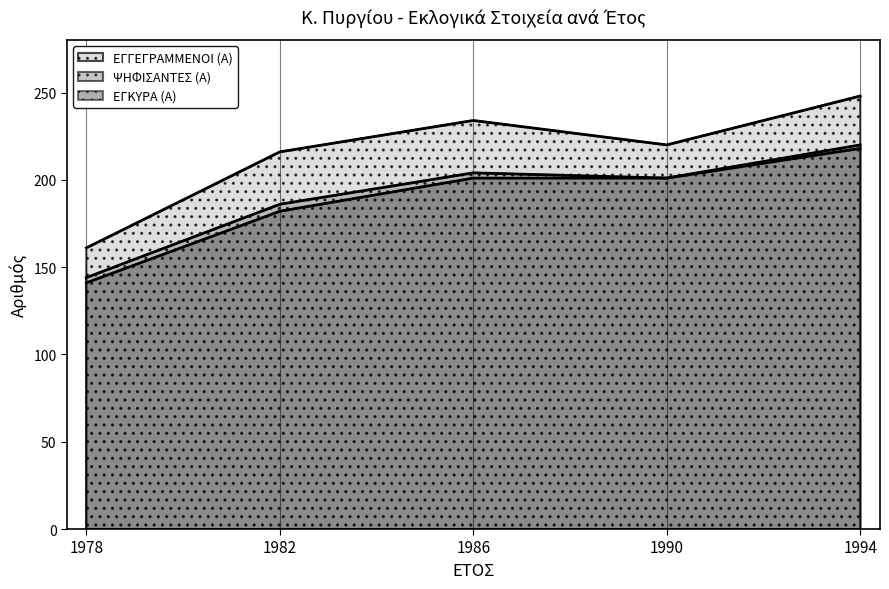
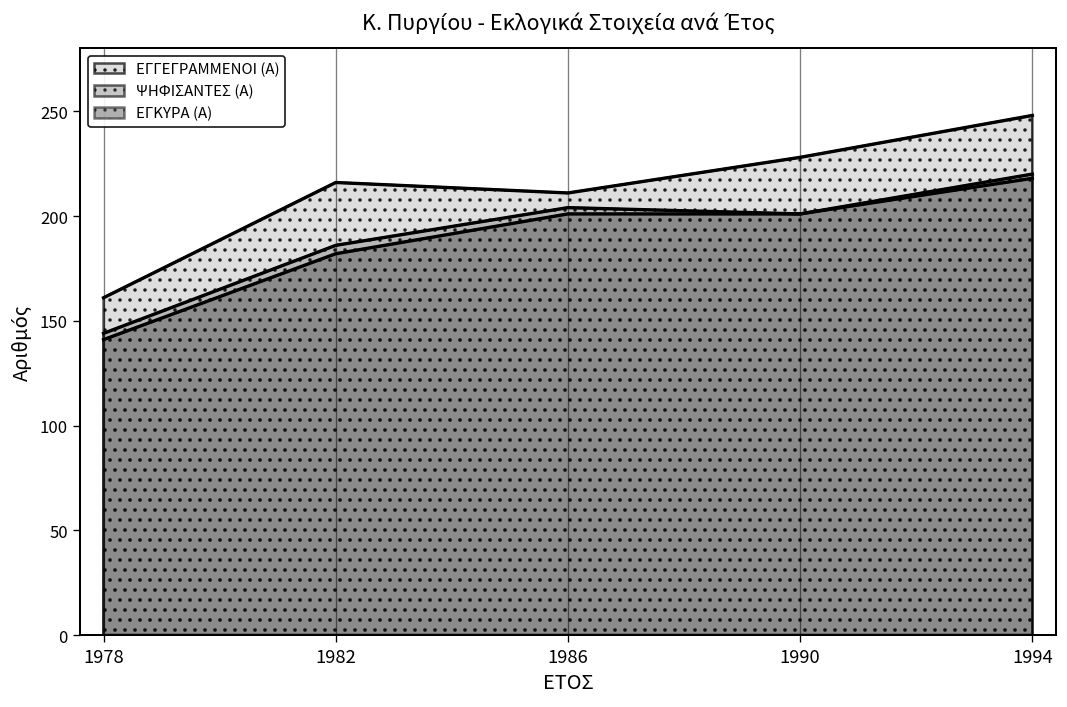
ΕΓΓΕΓΡΑΜΜΕΝΟΙ (Α), 1986: 234 -> 211
ΕΓΓΕΓΡΑΜΜΕΝΟΙ (Α), 1990: 220 -> 228
